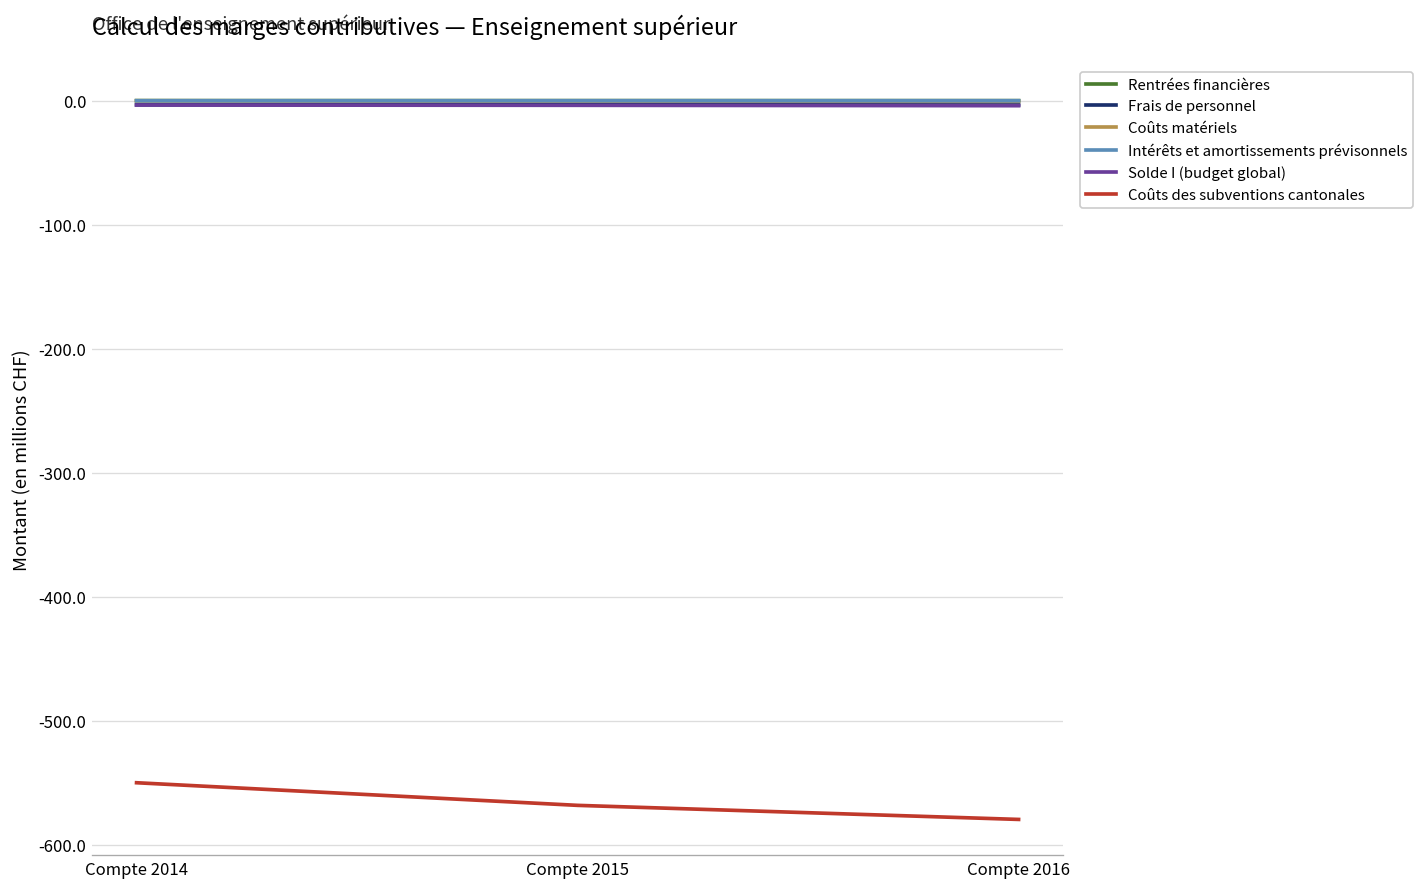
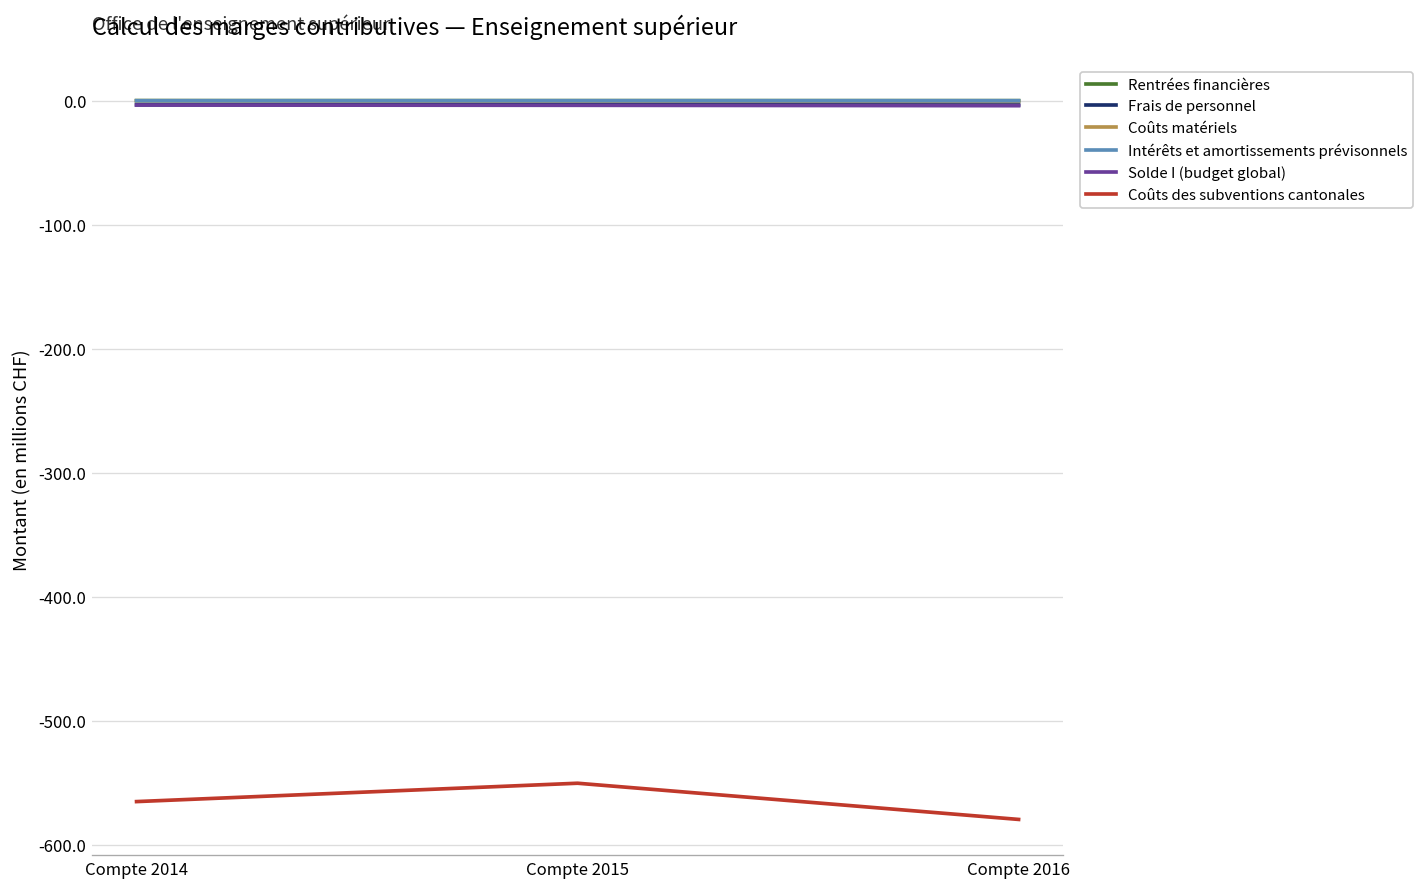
Coûts des subventions cantonales, Compte 2014: -550 -> -565
Coûts des subventions cantonales, Compte 2015: -568 -> -550
